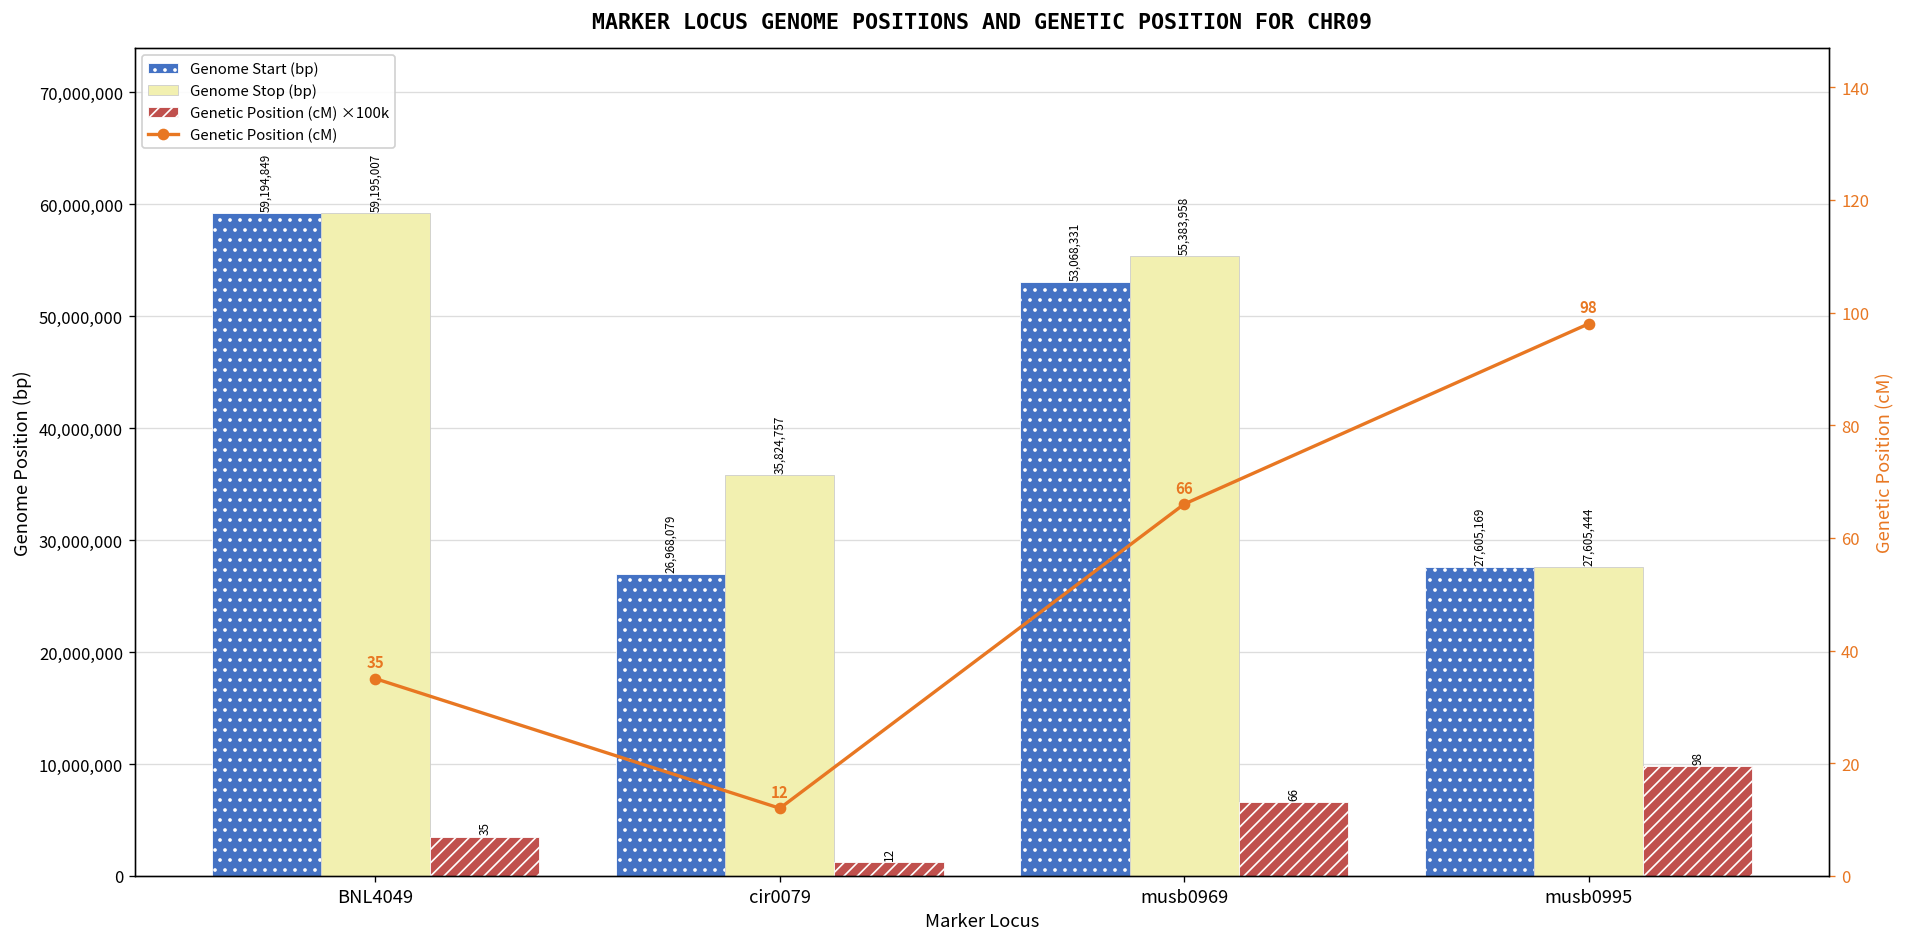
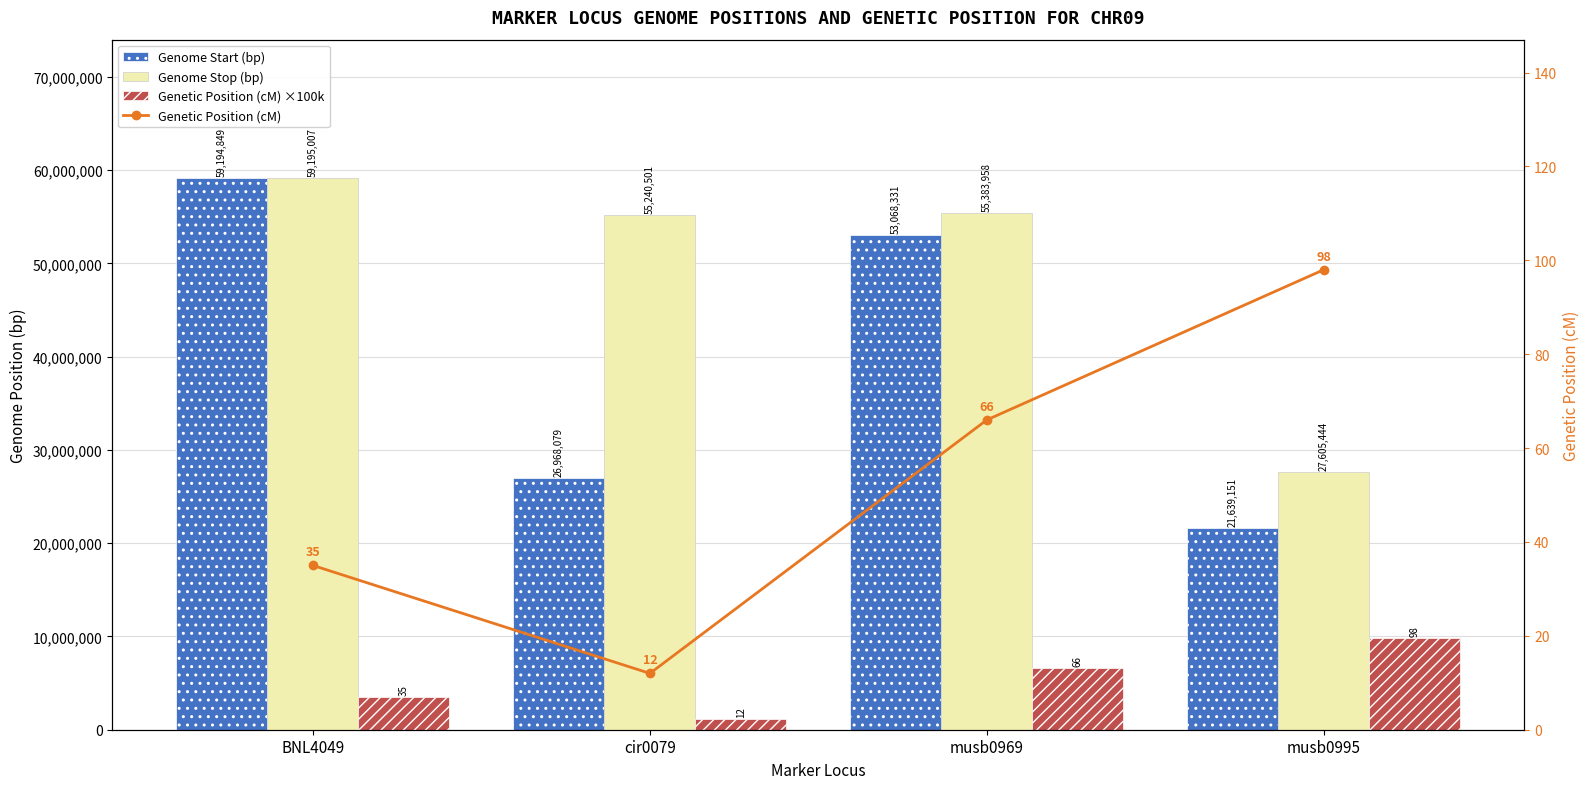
Genome Stop (bp), cir0079: 35,824,757 -> 55,240,501
Genome Start (bp), musb0995: 27,605,169 -> 21,639,151
